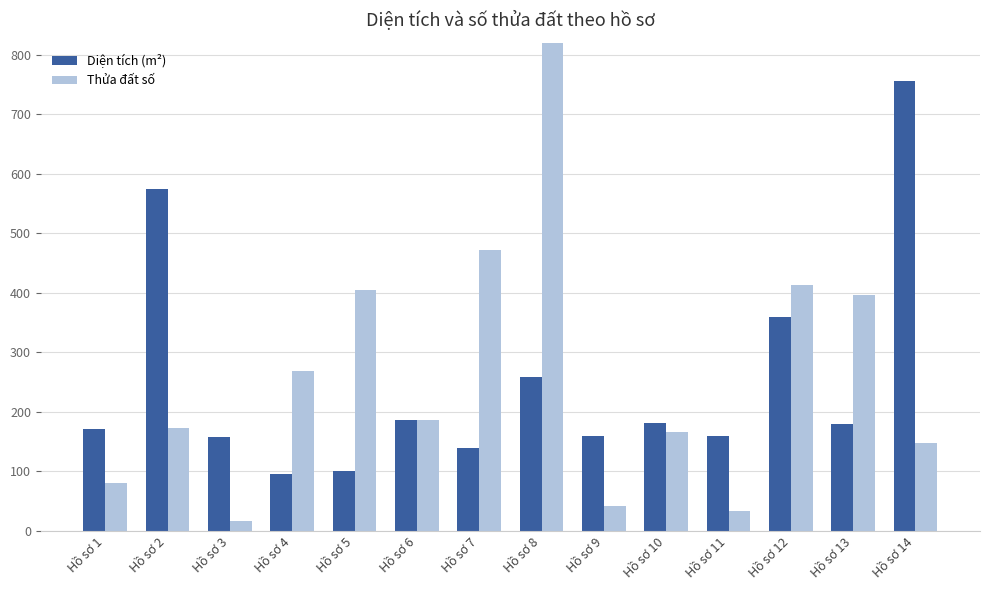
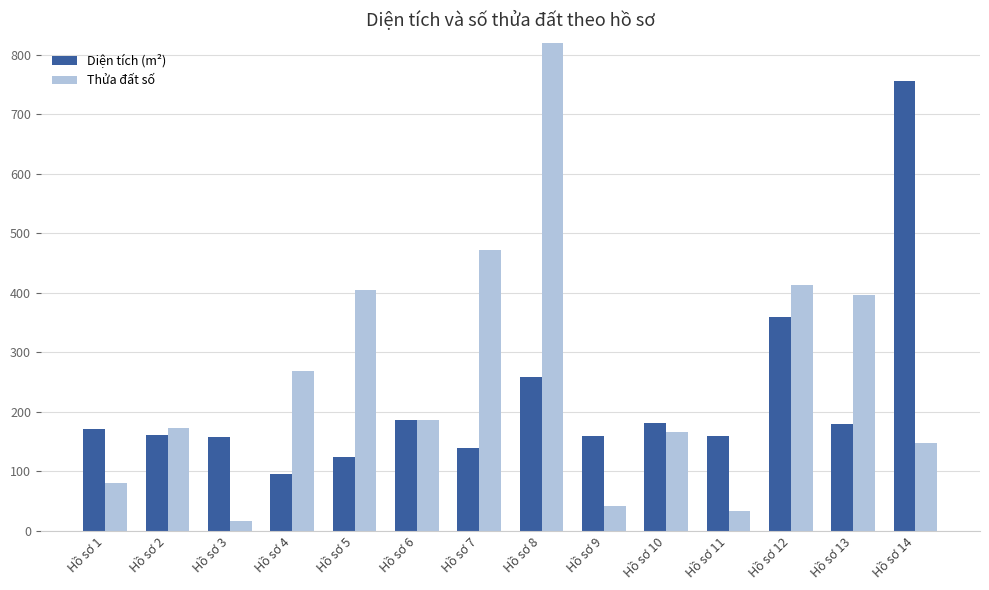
Diện tích (m²), Hồ sơ 2: 570 -> 160
Diện tích (m²), Hồ sơ 5: 100 -> 120
